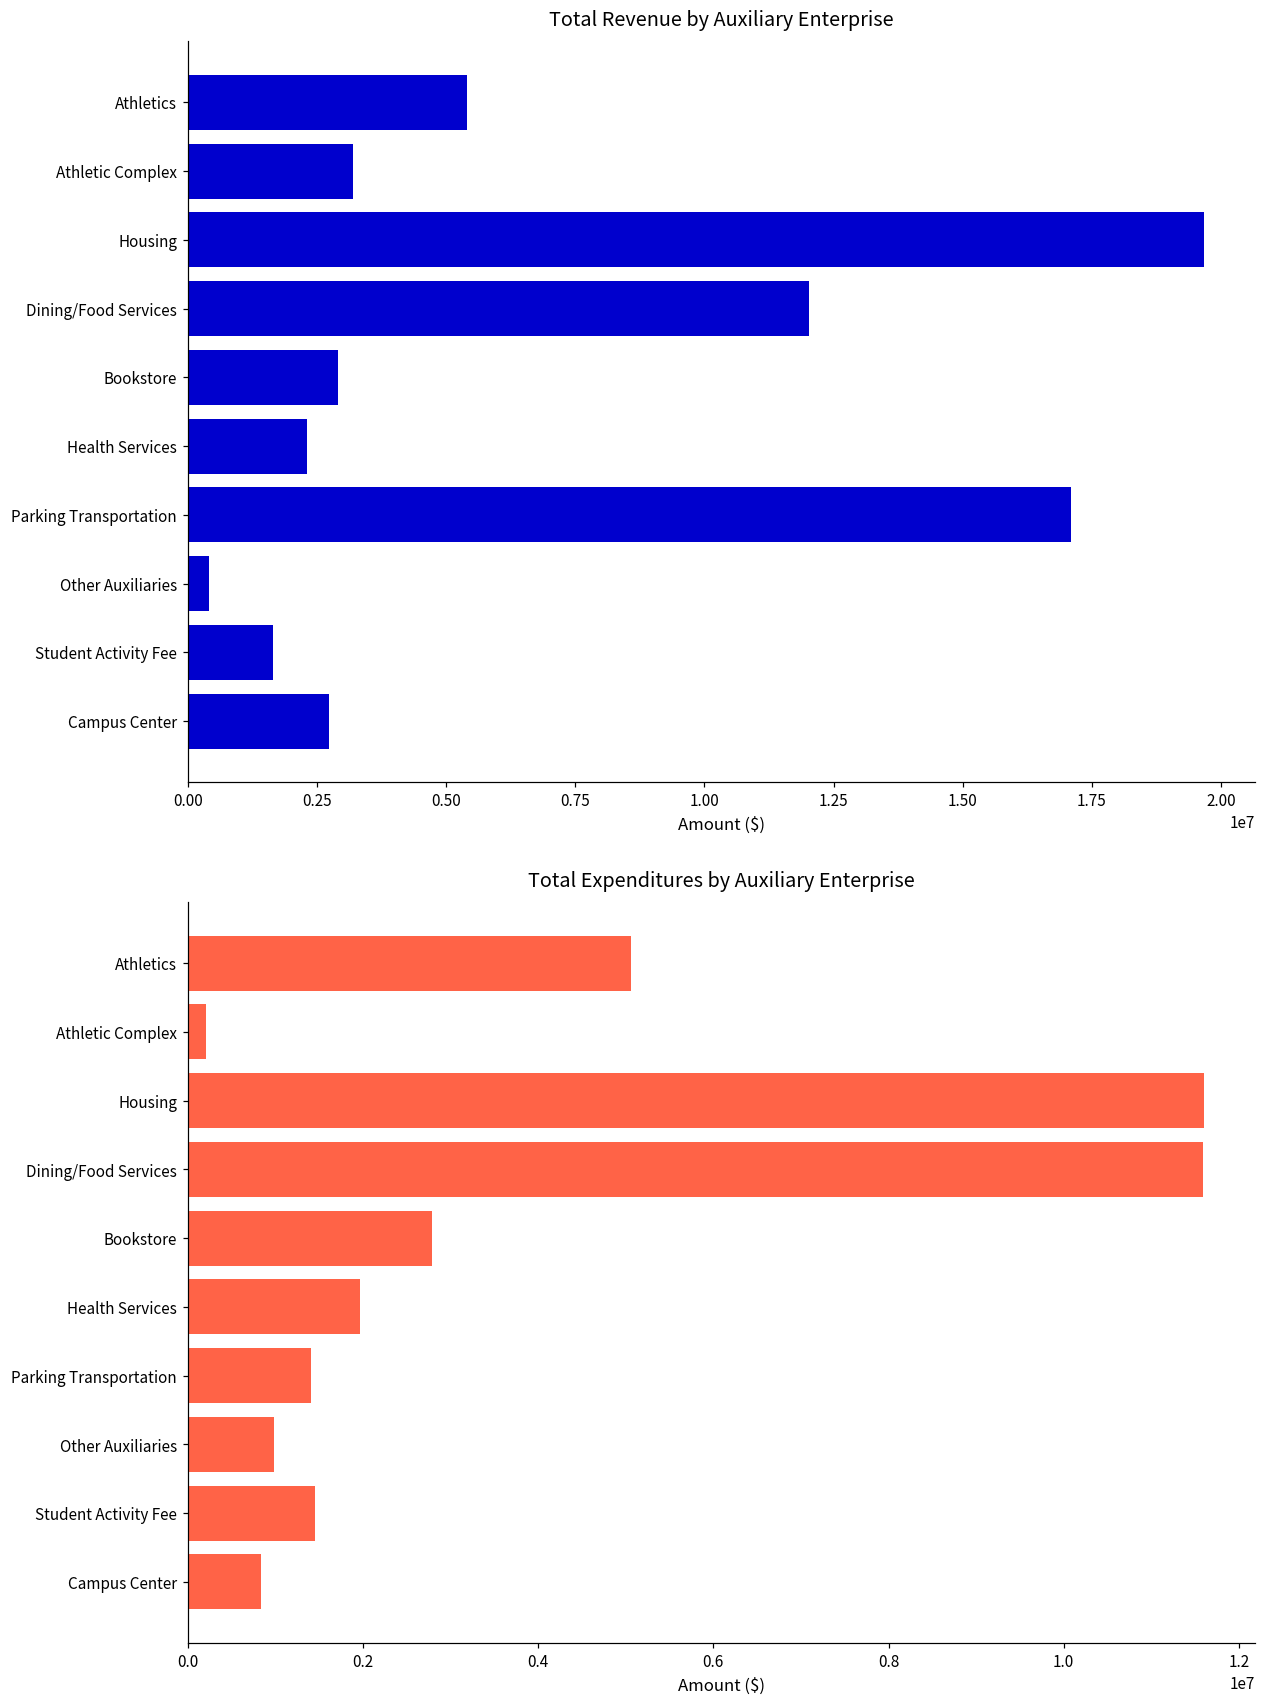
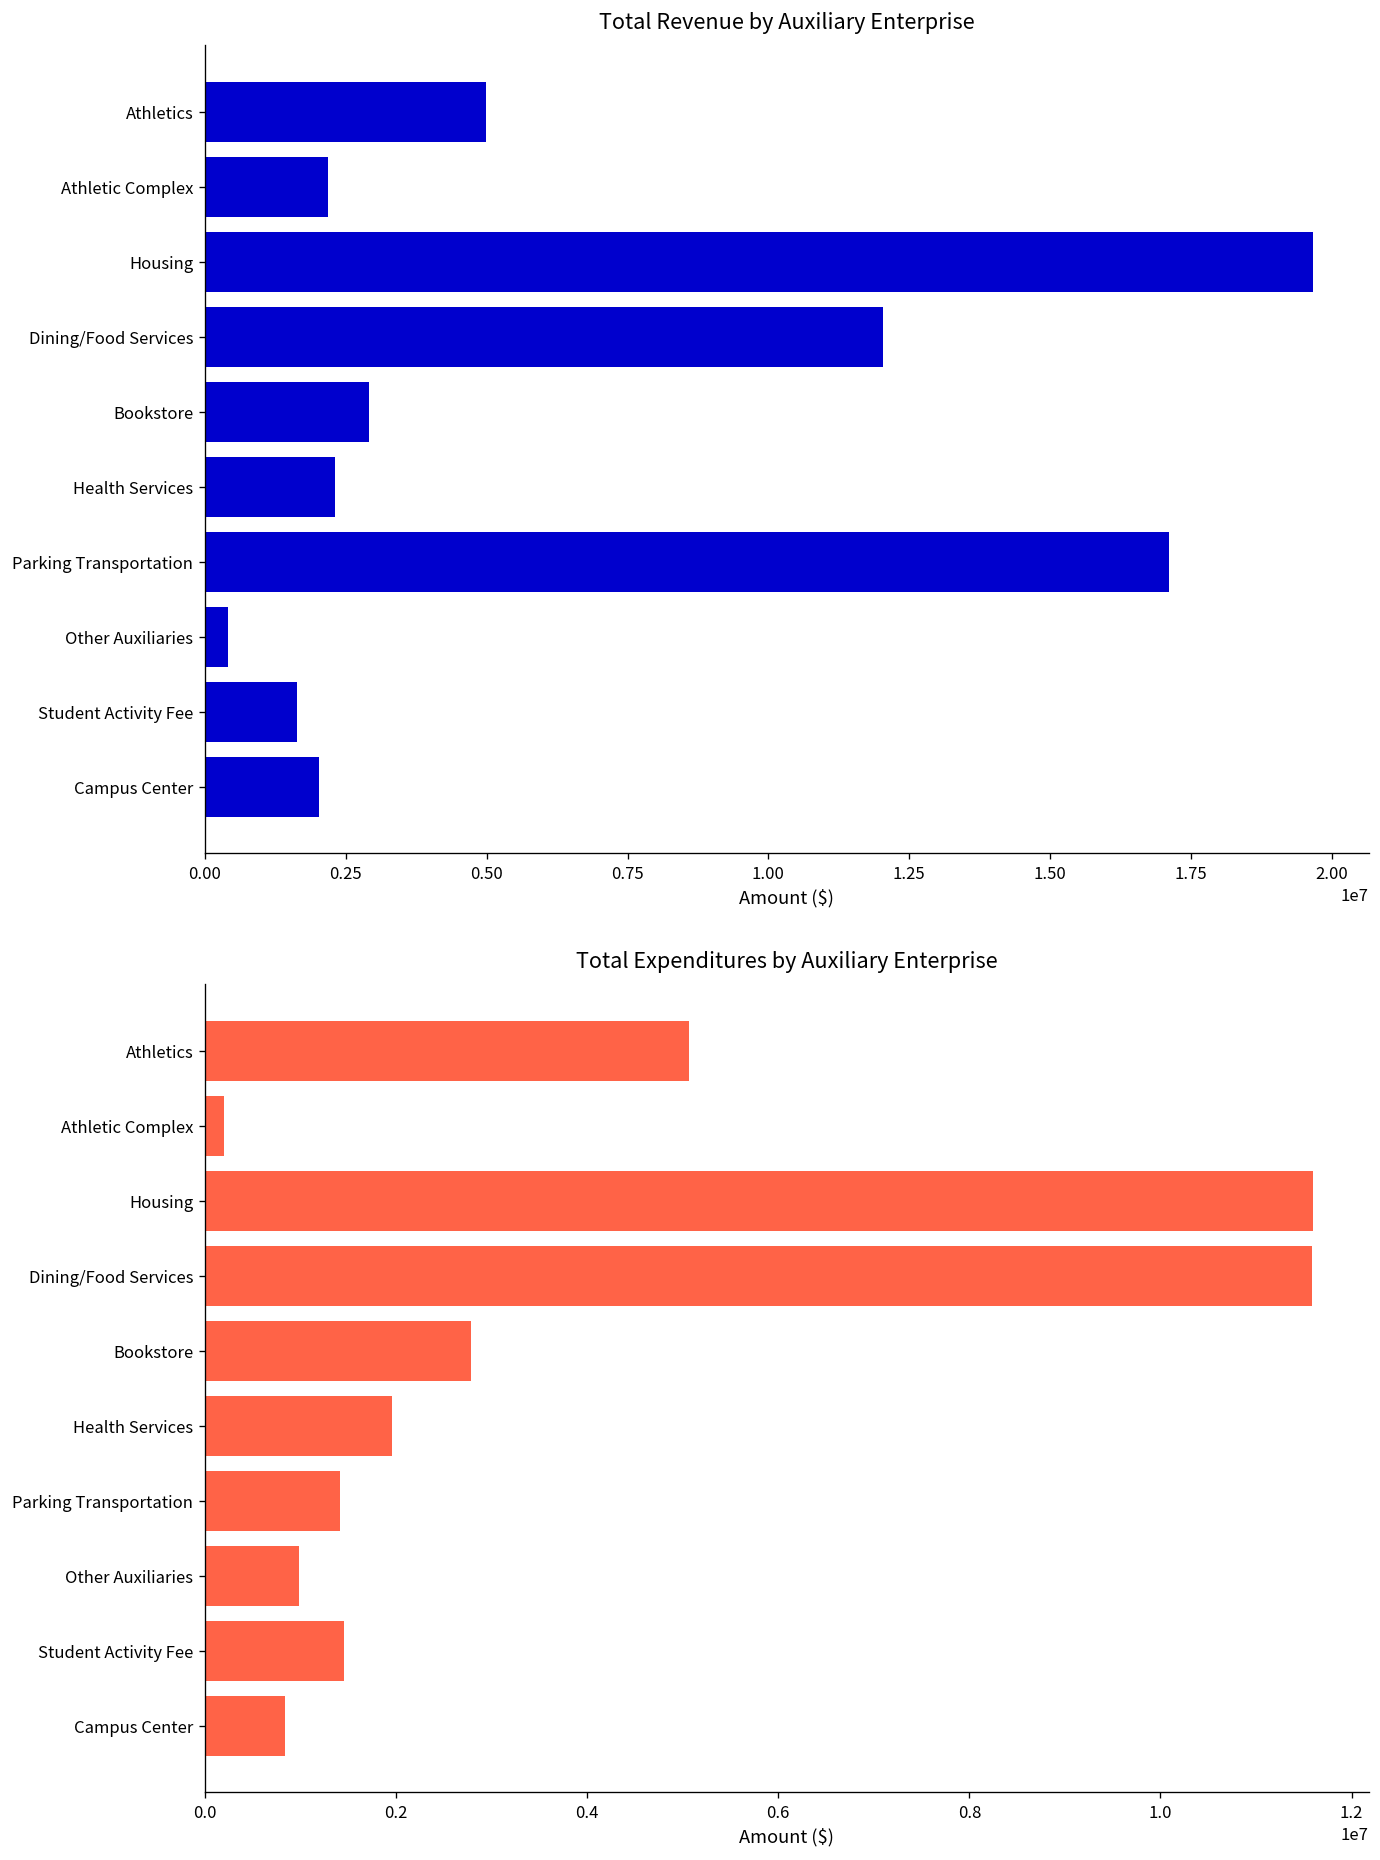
Total Revenue by Auxiliary Enterprise, Athletics: 5400000 -> 5000000
Total Revenue by Auxiliary Enterprise, Athletic Complex: 3200000 -> 2200000
Total Revenue by Auxiliary Enterprise, Campus Center: 2700000 -> 2000000
